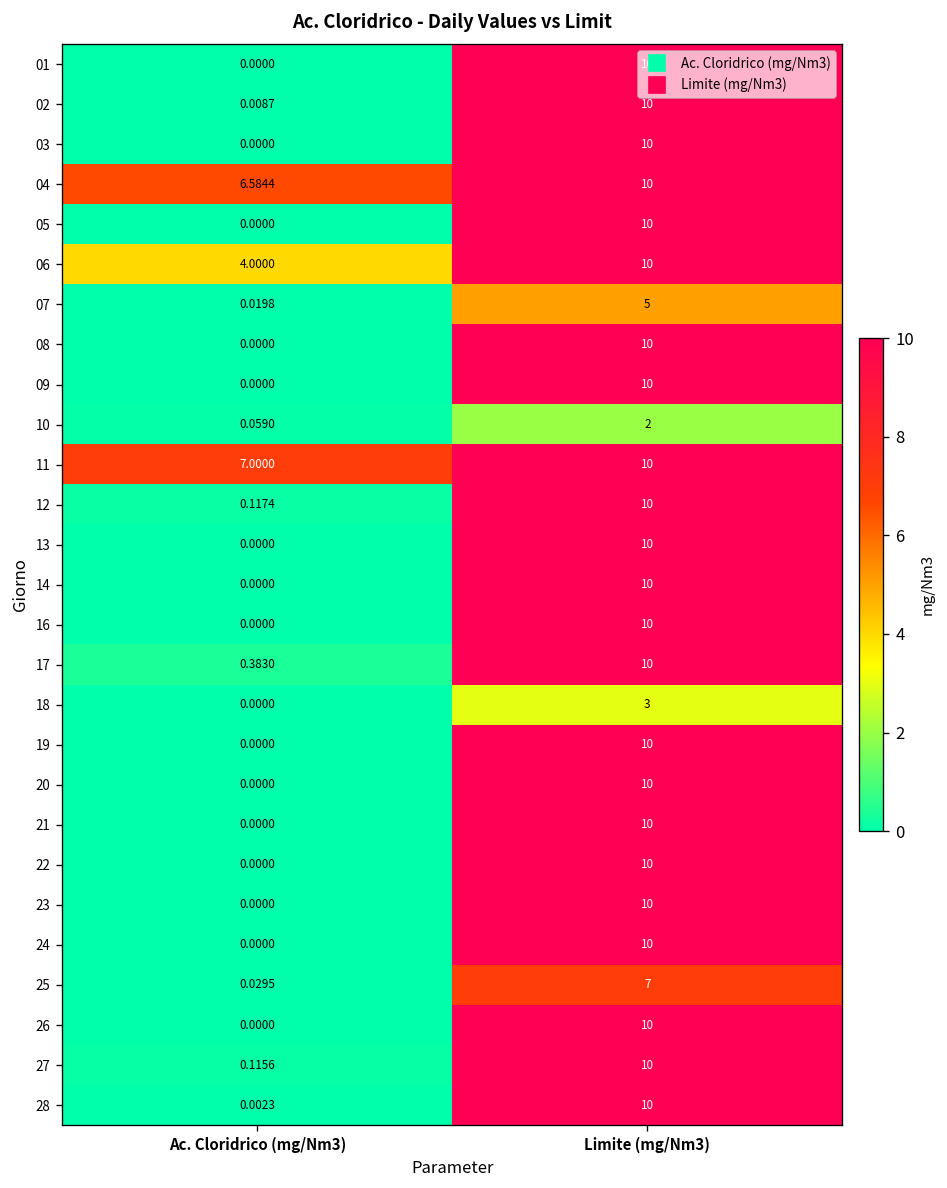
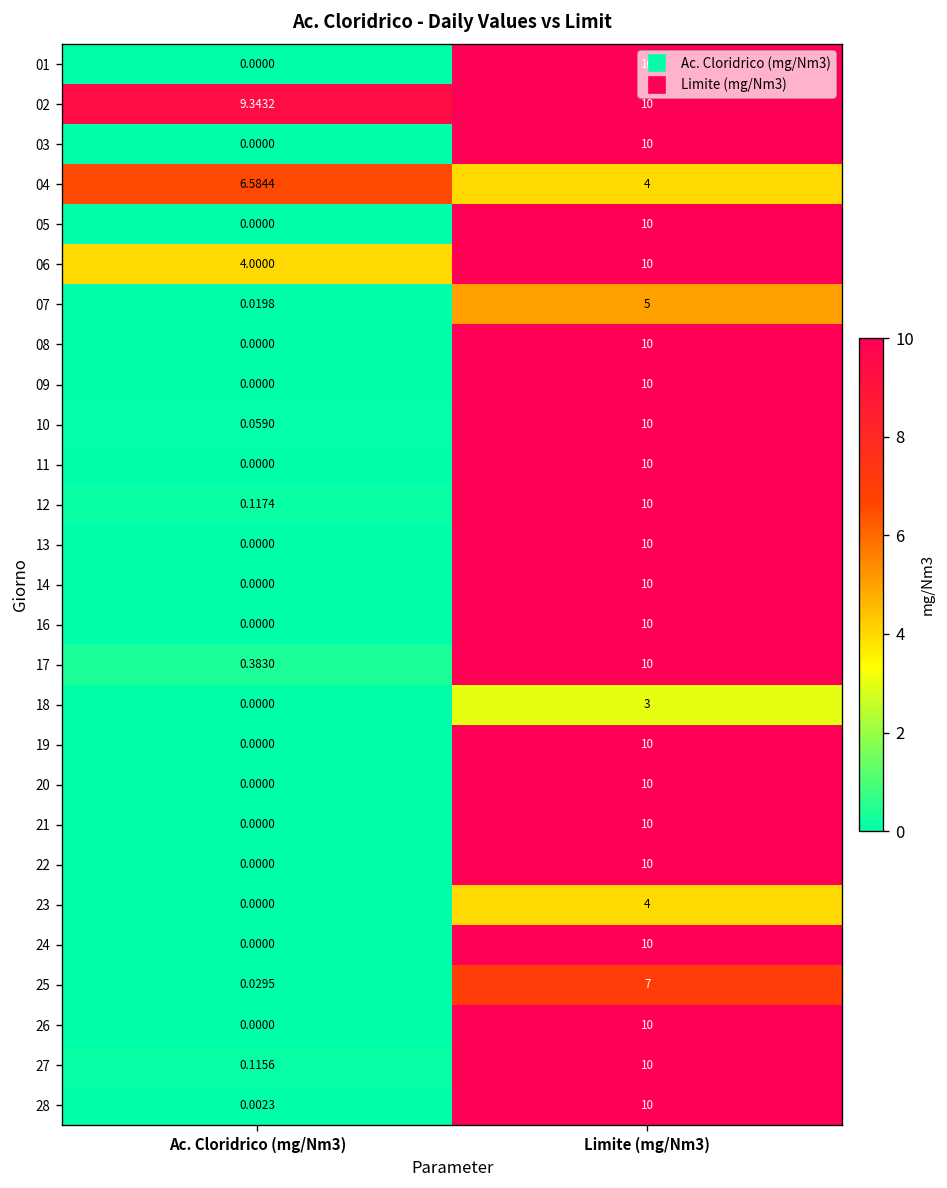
02, Ac. Cloridrico (mg/Nm3): 0.0087 -> 9.3432
04, Limite (mg/Nm3): 10 -> 4
10, Limite (mg/Nm3): 2 -> 10
11, Ac. Cloridrico (mg/Nm3): 7.0000 -> 0.0000
23, Limite (mg/Nm3): 10 -> 4
